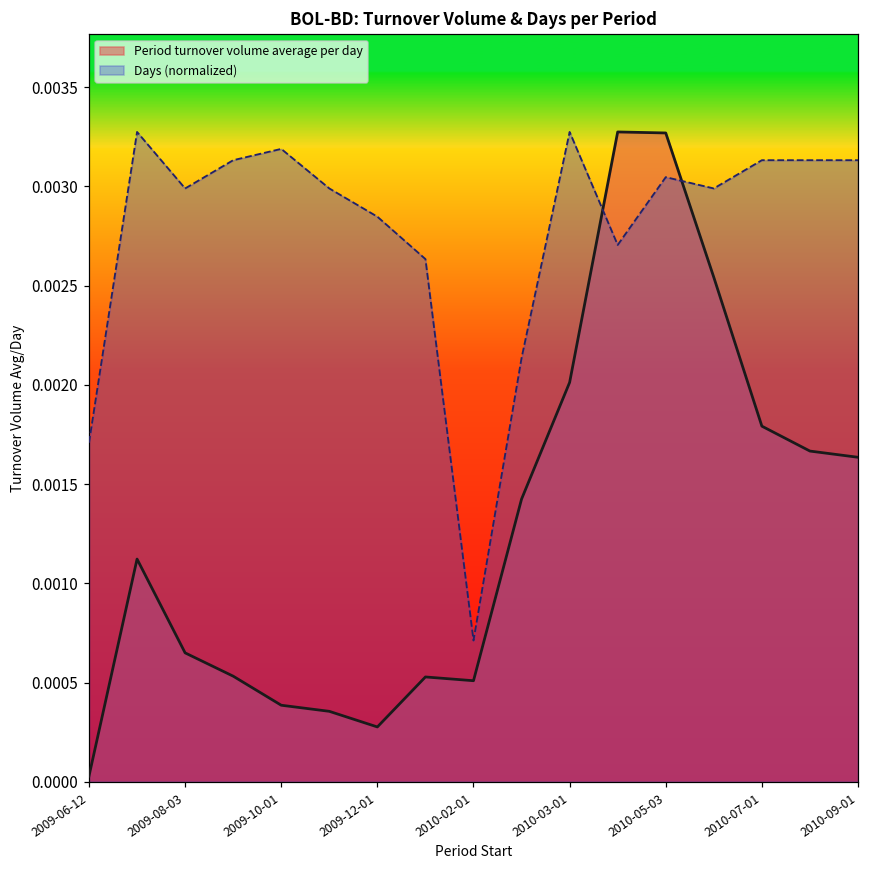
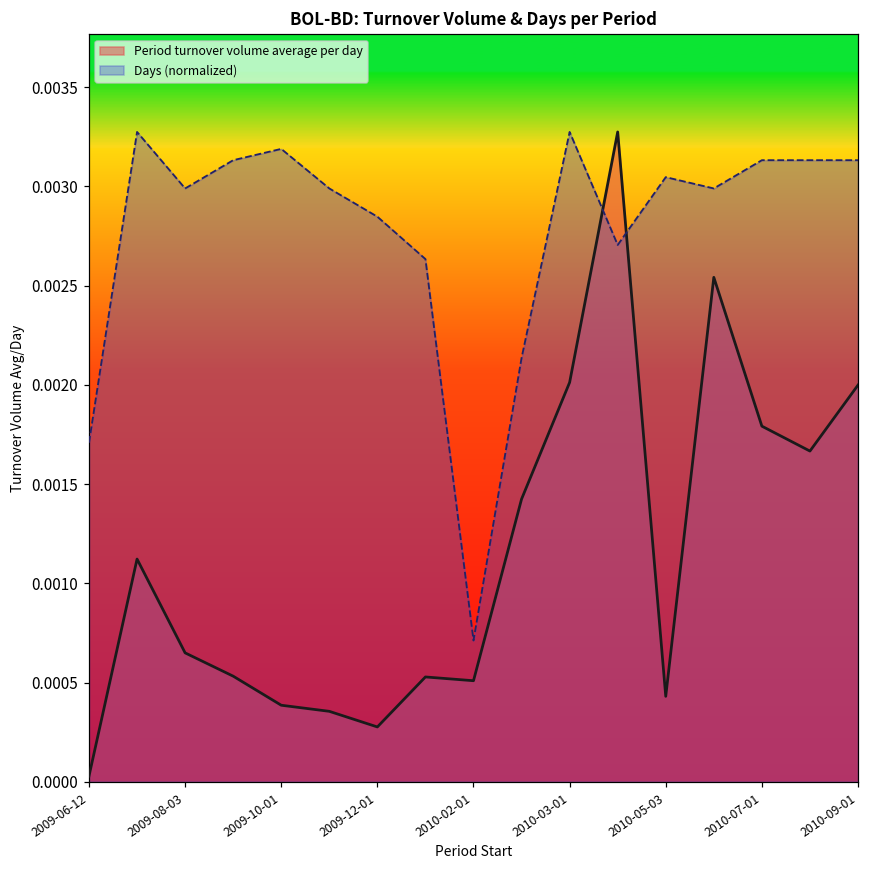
Period turnover volume average per day, 2010-05-03: 0.00327 -> 0.00043
Period turnover volume average per day, 2010-09-01: 0.00164 -> 0.00200
